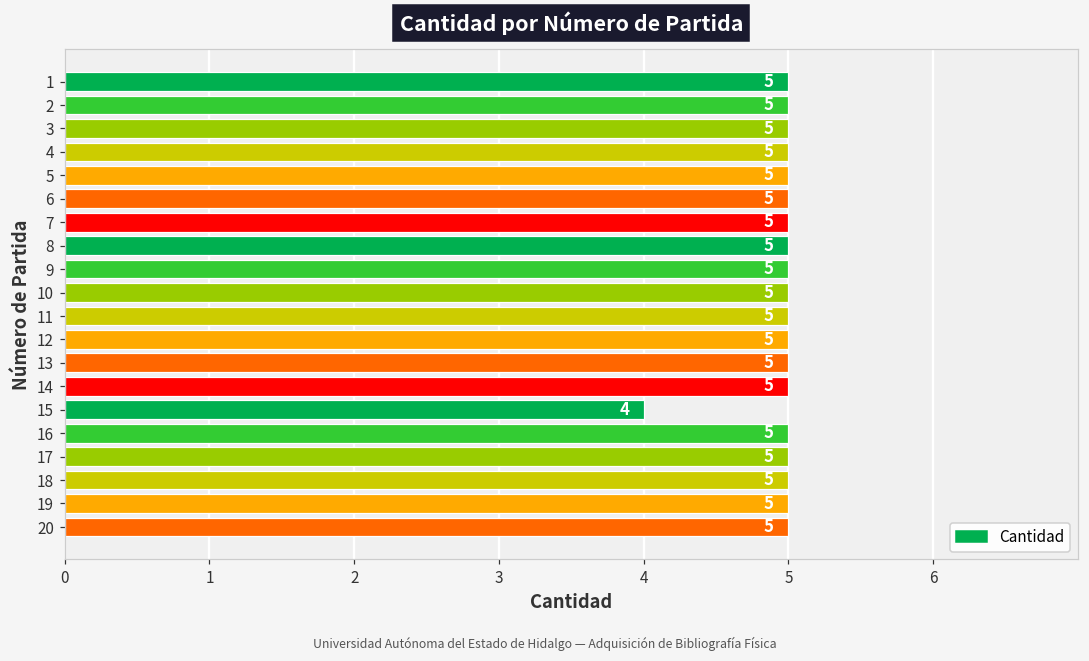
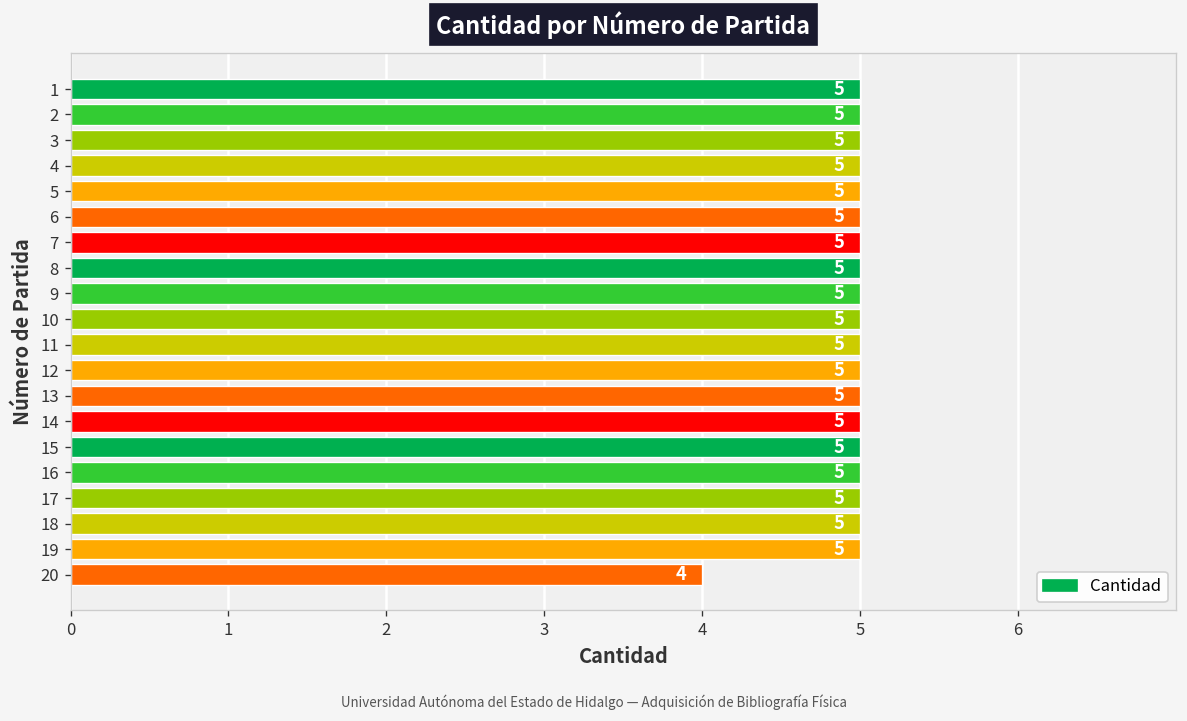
15: 4 -> 5
20: 5 -> 4
